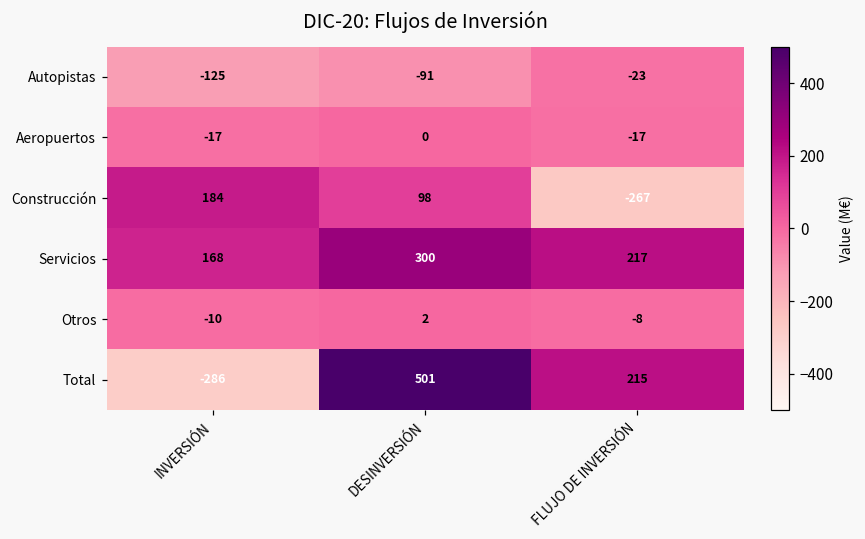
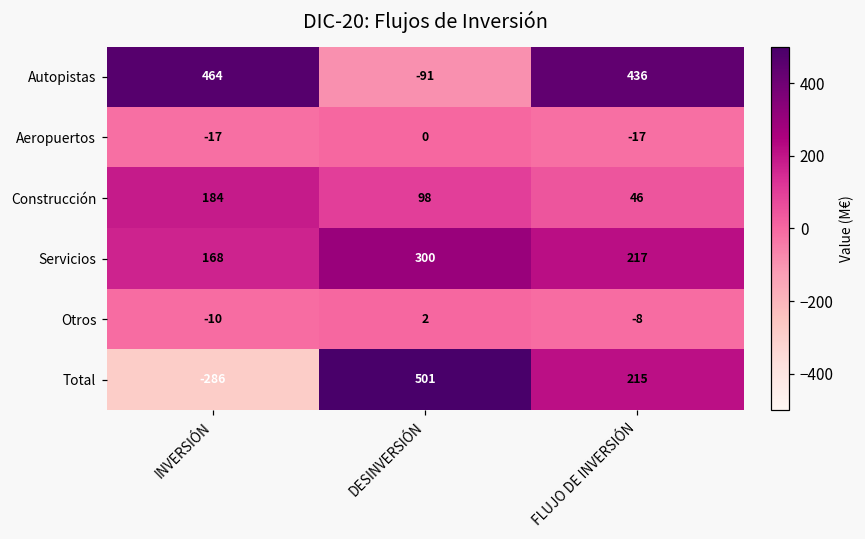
Autopistas, INVERSIÓN: -125 -> 464
Autopistas, FLUJO DE INVERSIÓN: -23 -> 436
Construcción, FLUJO DE INVERSIÓN: -267 -> 46
